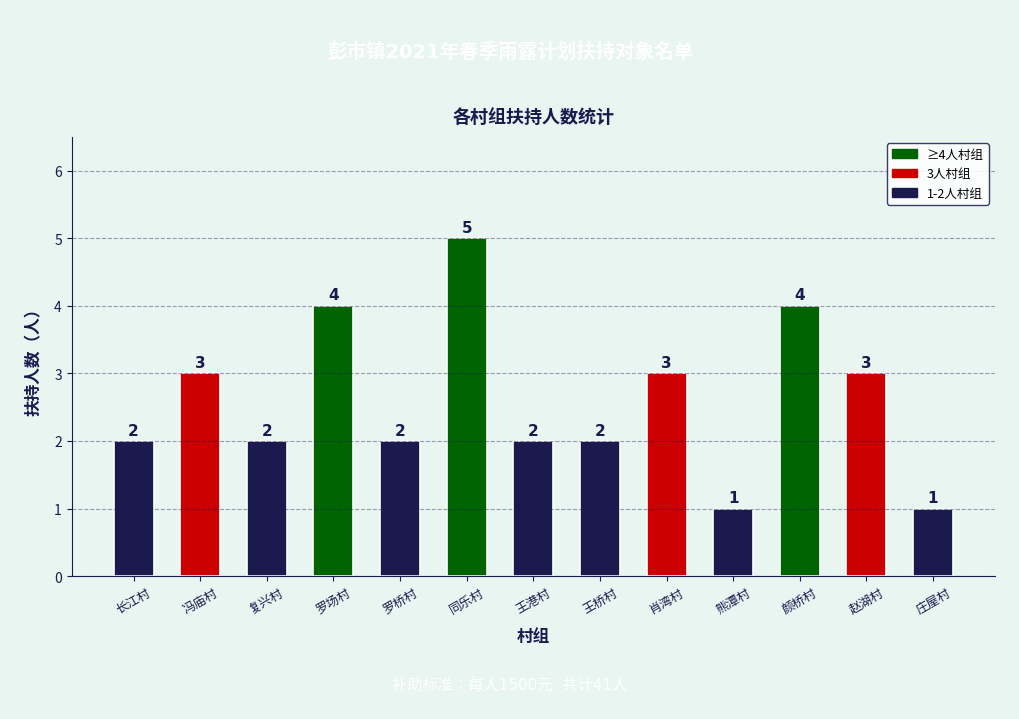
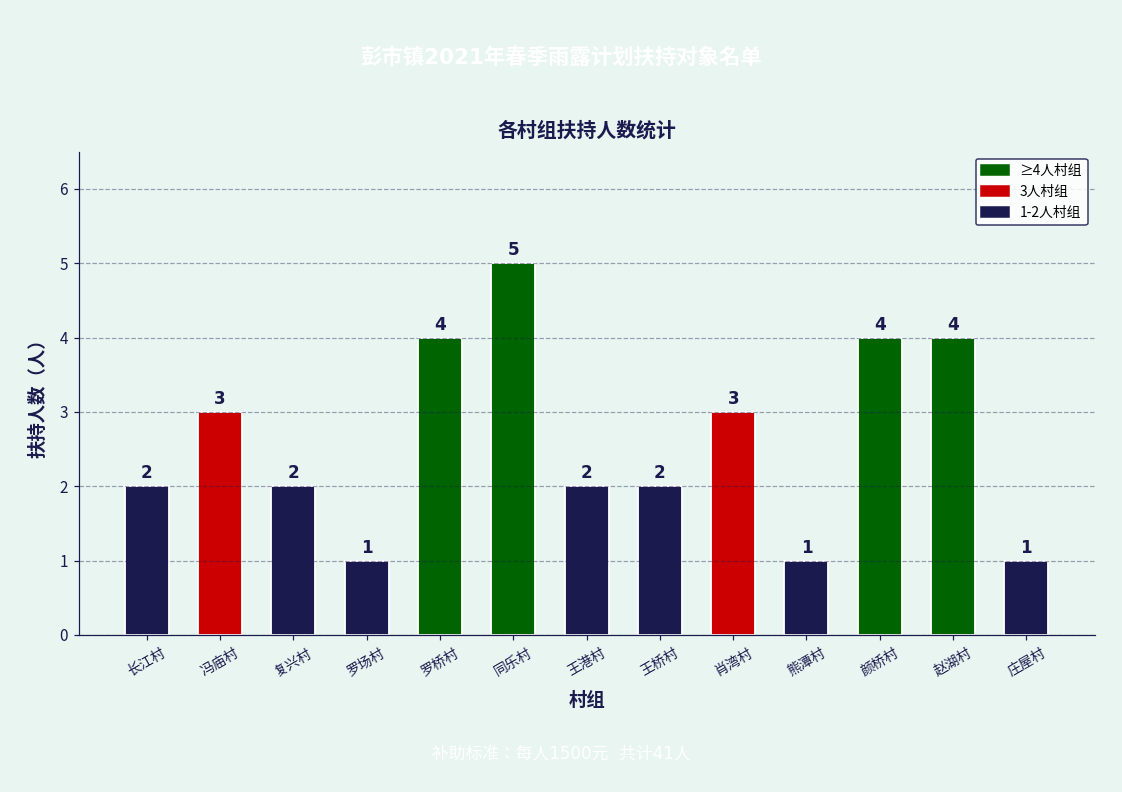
罗场村: 4 -> 1
罗桥村: 2 -> 4
赵湖村: 3 -> 4
